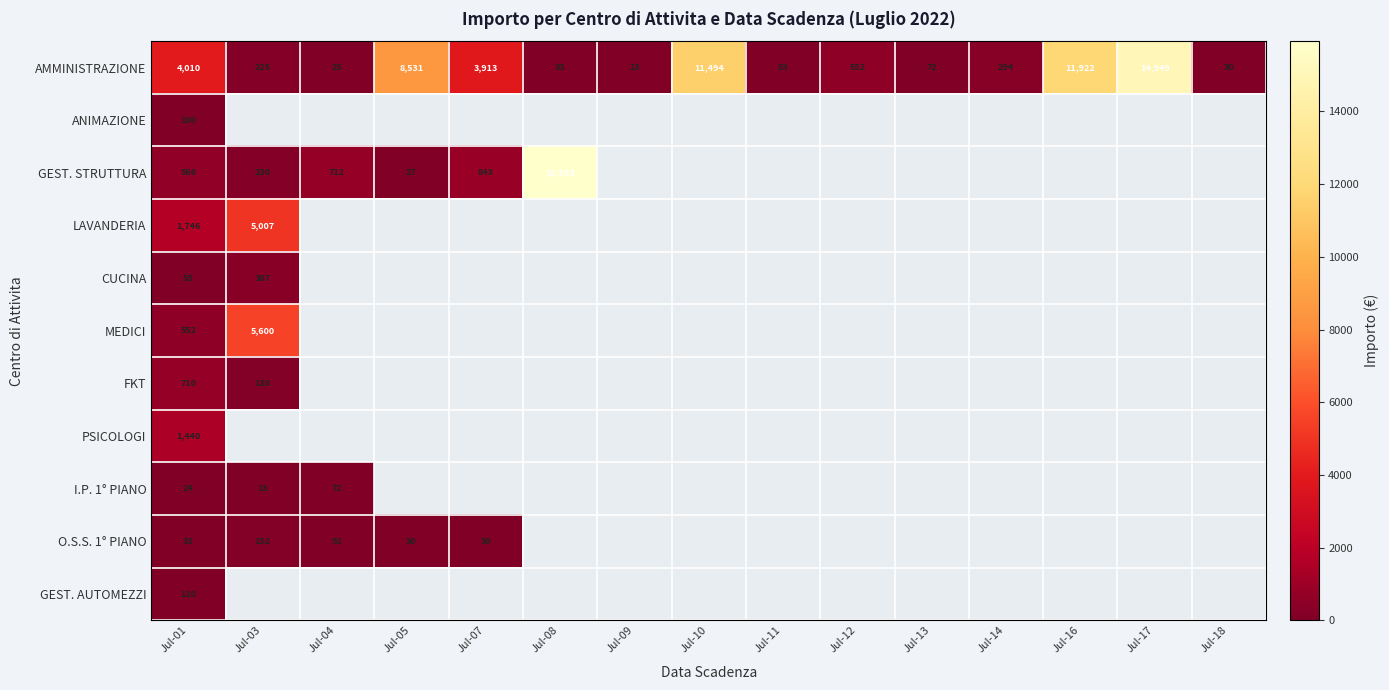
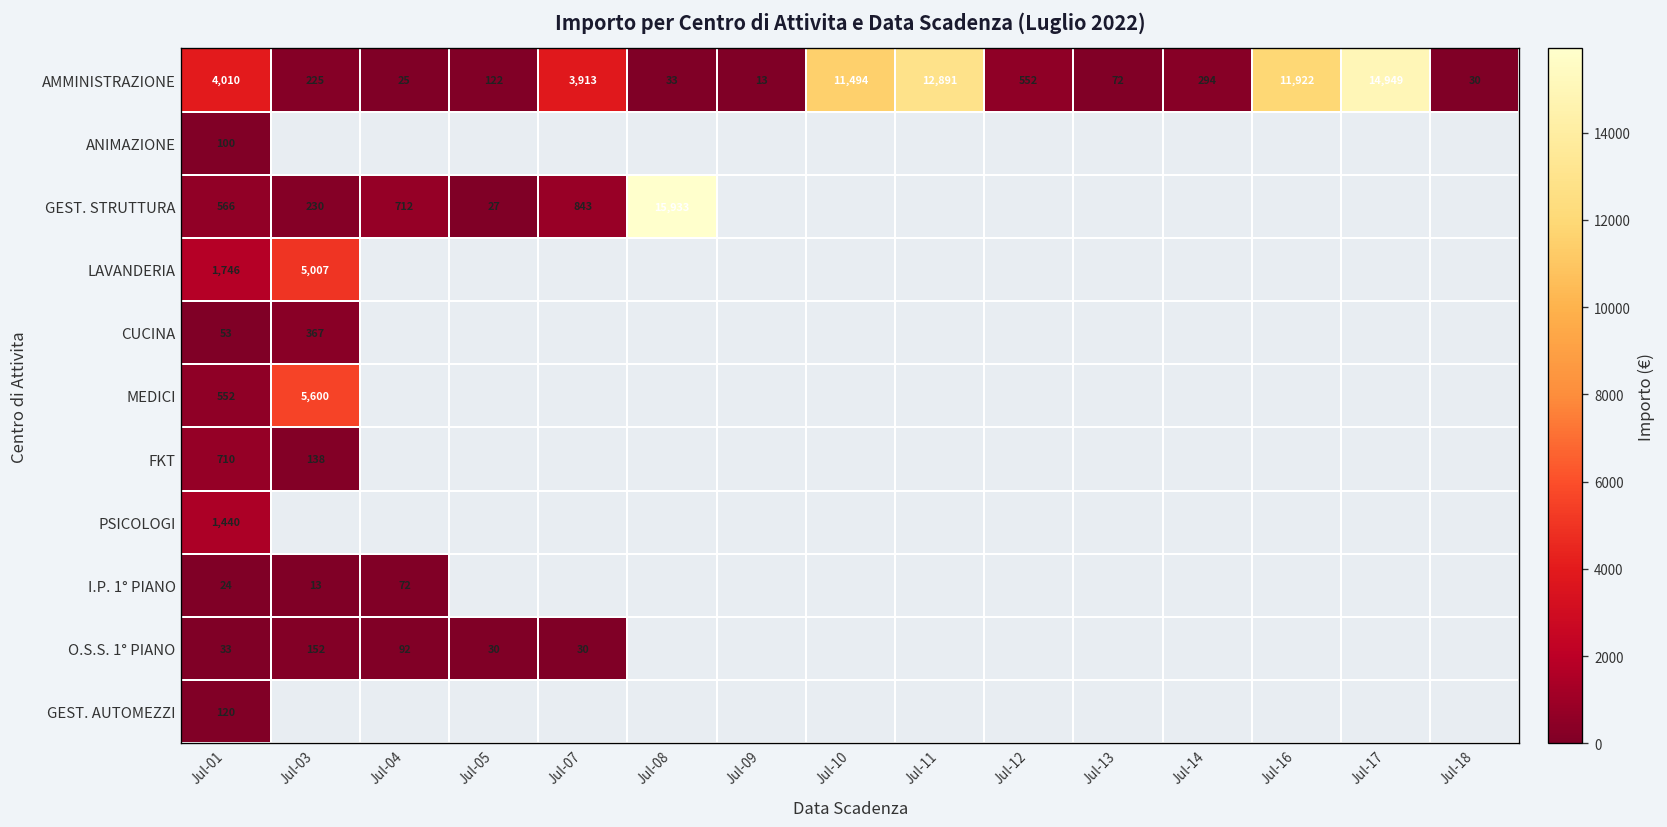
AMMINISTRAZIONE, Jul-05: 8,531 -> 122
AMMINISTRAZIONE, Jul-11: 53 -> 12,891
